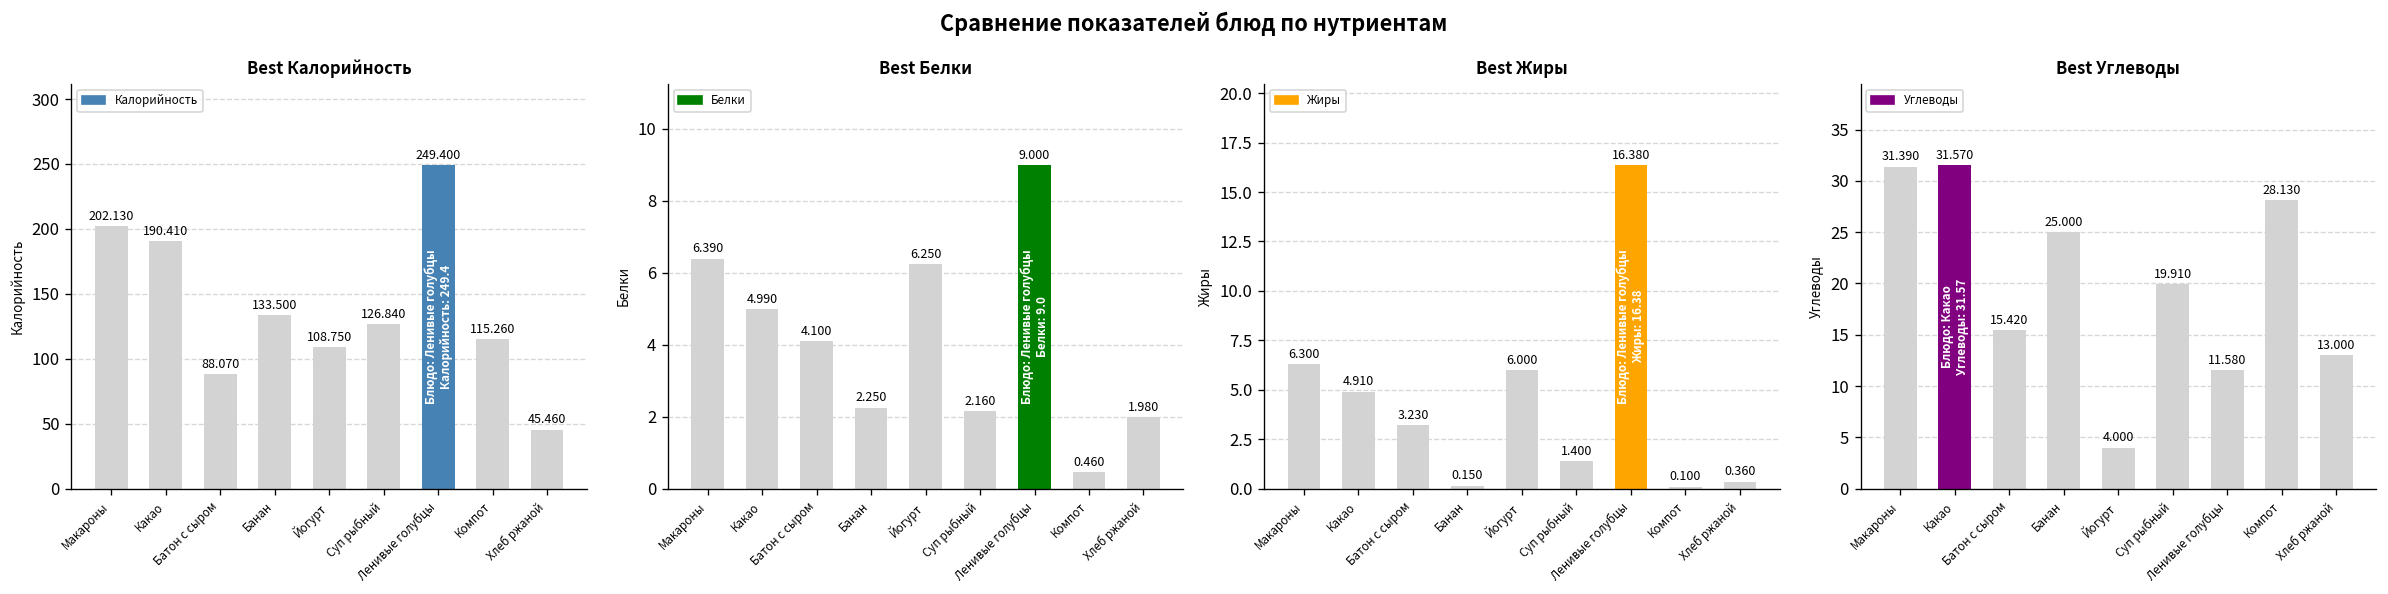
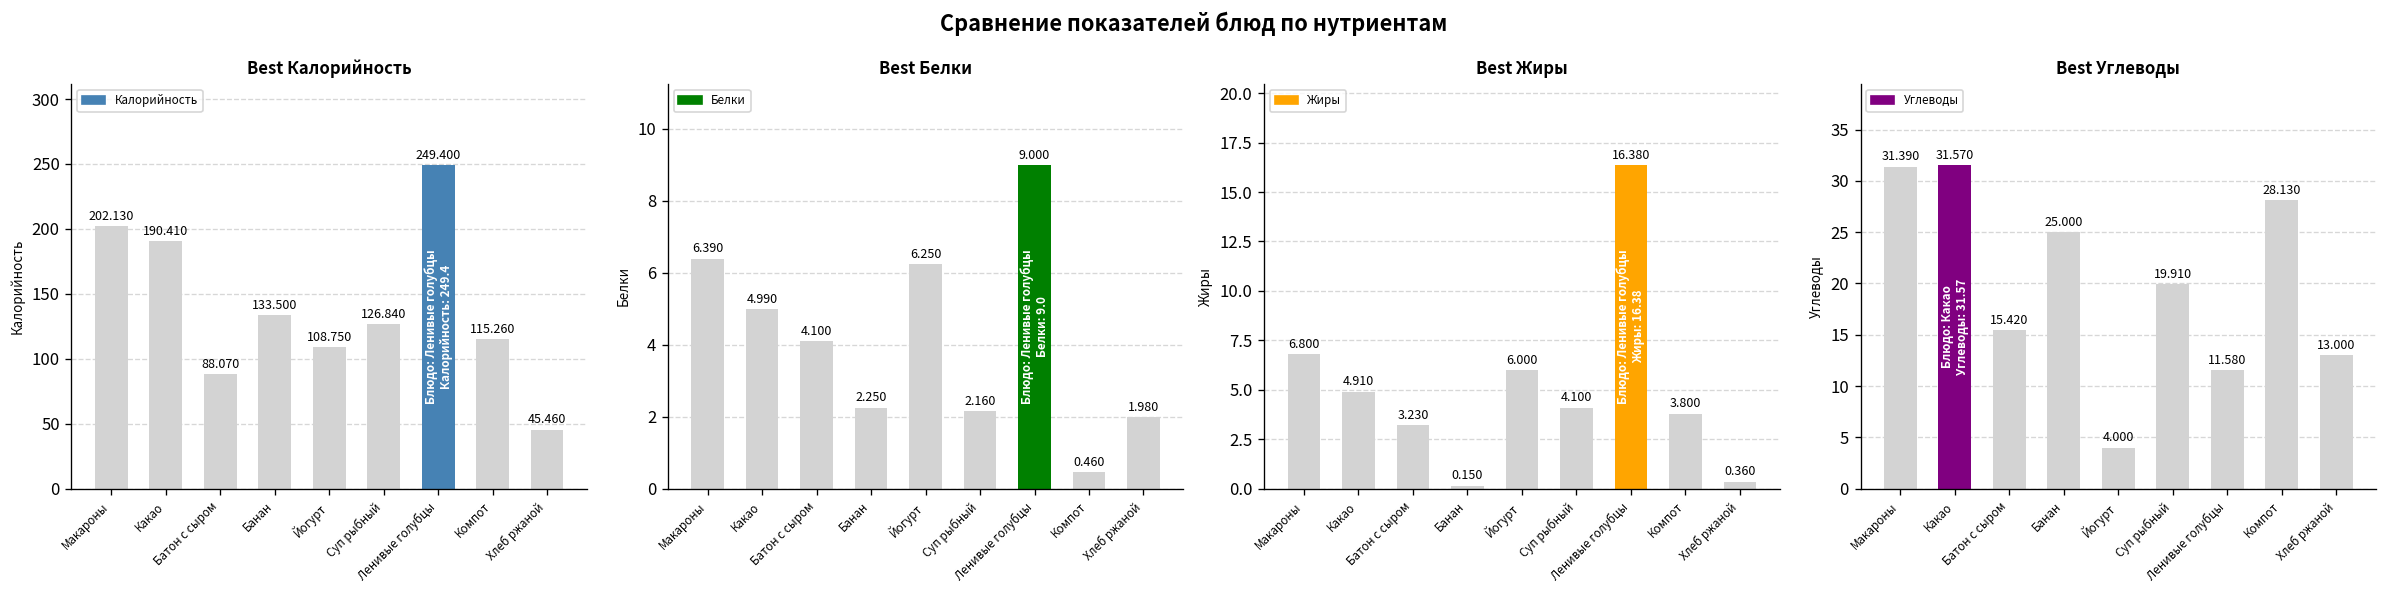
Best Жиры, Макароны: 6.300 -> 6.800
Best Жиры, Суп рыбный: 1.400 -> 4.100
Best Жиры, Компот: 0.100 -> 3.800
